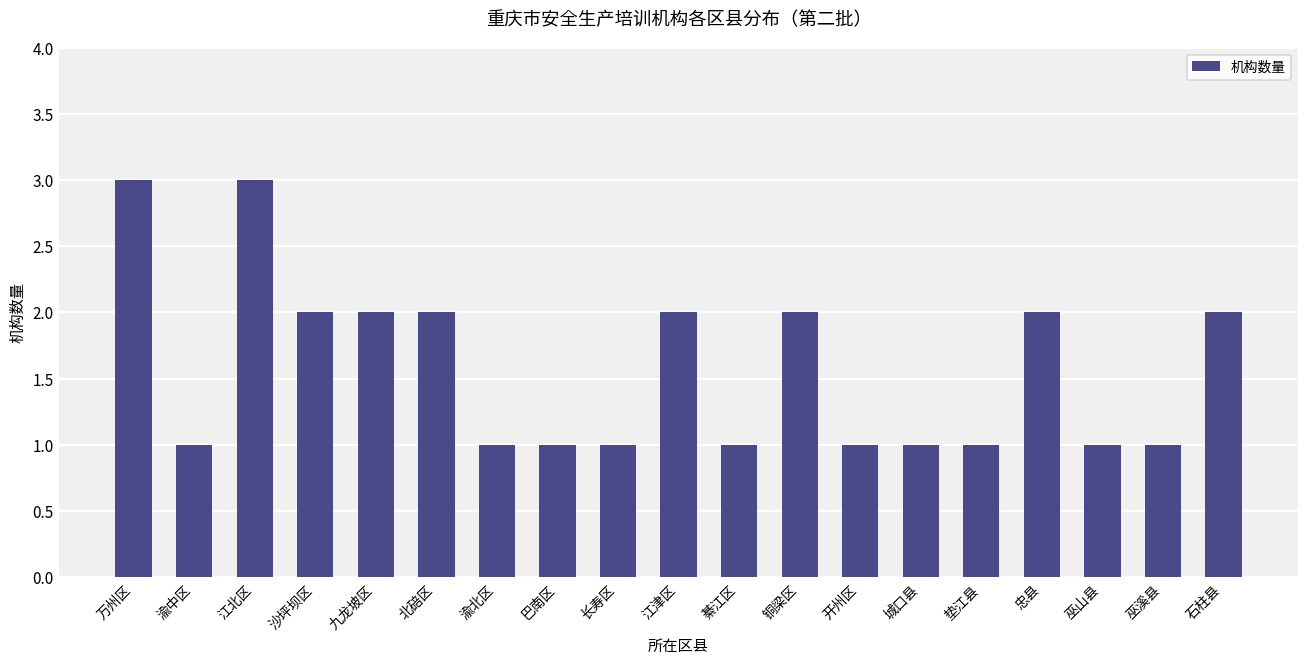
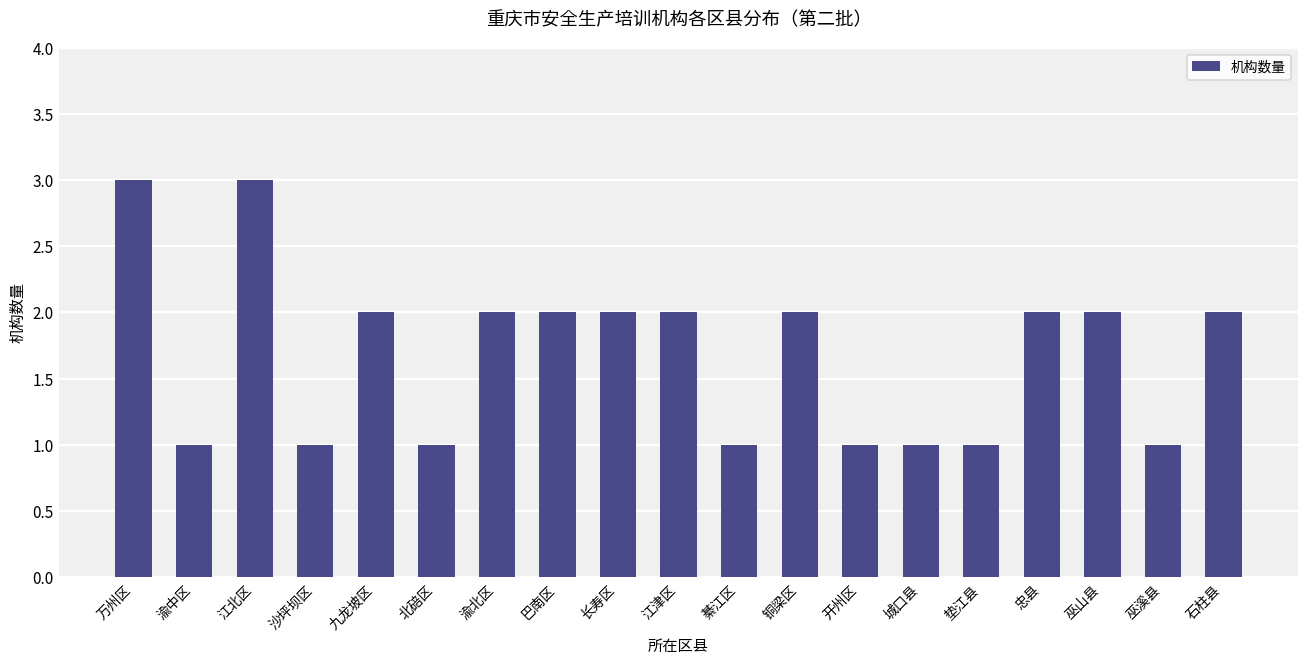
沙坪坝区: 2 -> 1
北碚区: 2 -> 1
渝北区: 1 -> 2
巴南区: 1 -> 2
长寿区: 1 -> 2
巫山县: 1 -> 2
